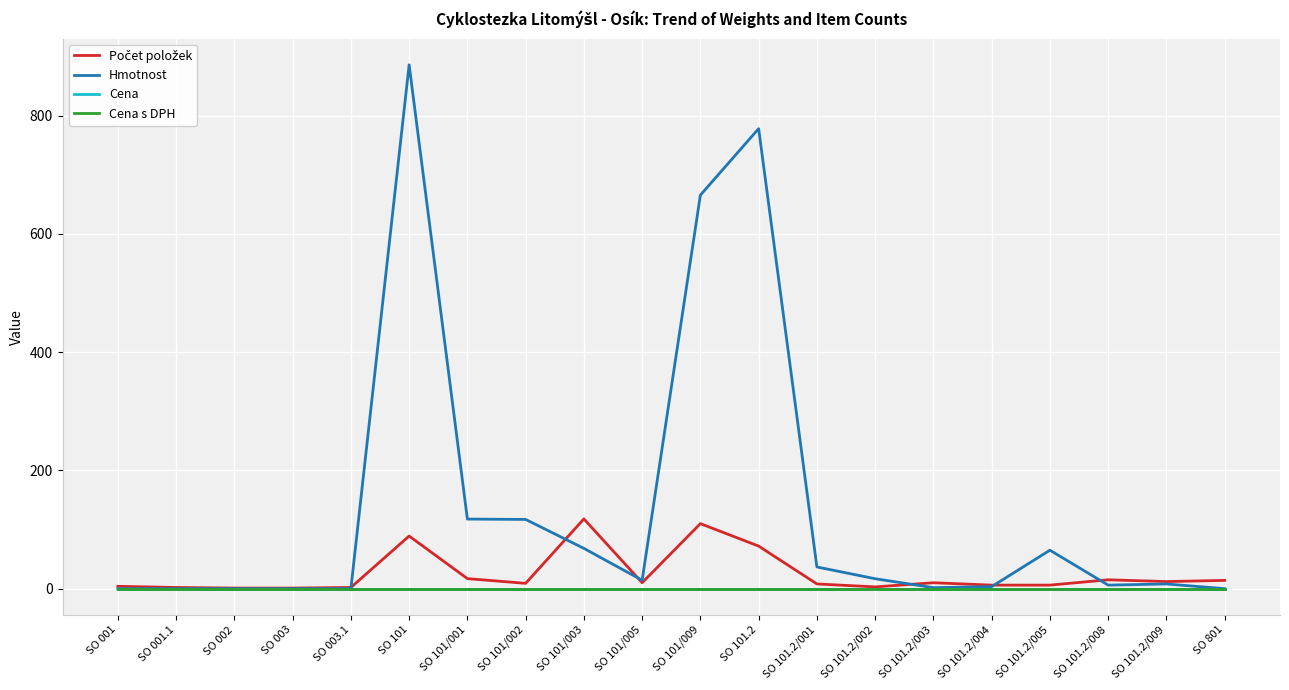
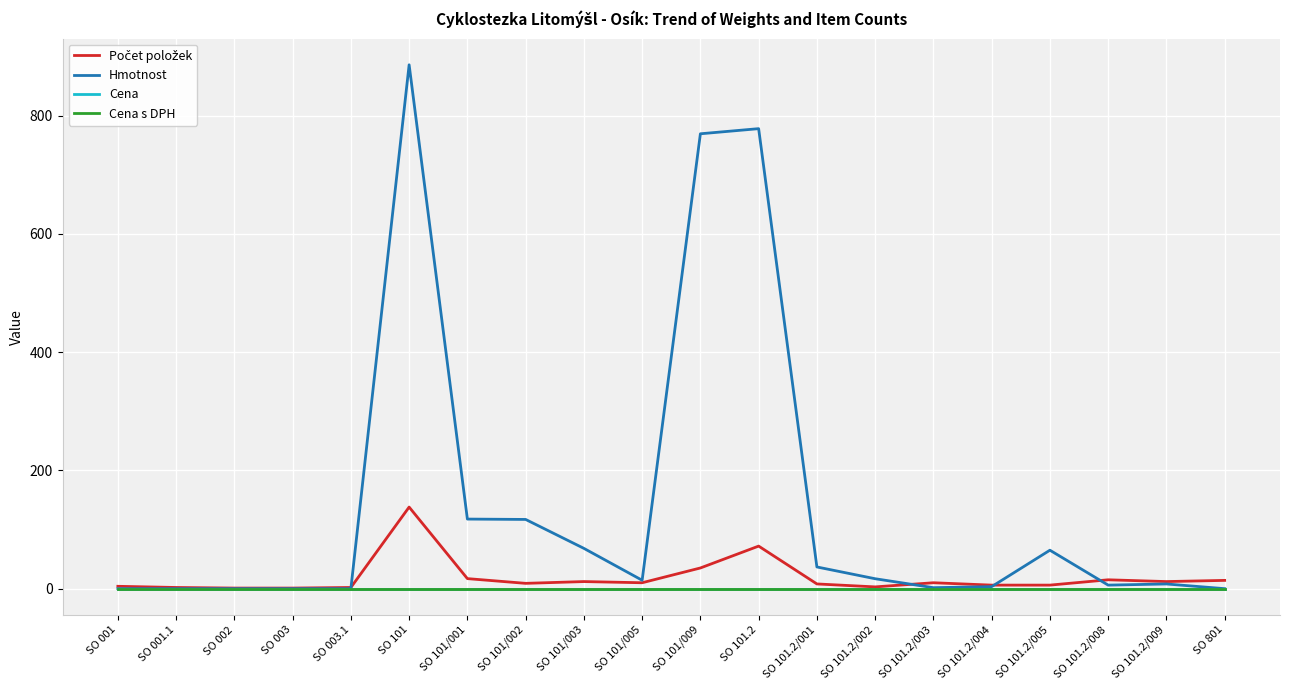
Počet položek, SO 101: 90 -> 140
Počet položek, SO 101/003: 120 -> 10
Počet položek, SO 101/009: 110 -> 40
Hmotnost, SO 101/009: 670 -> 770
